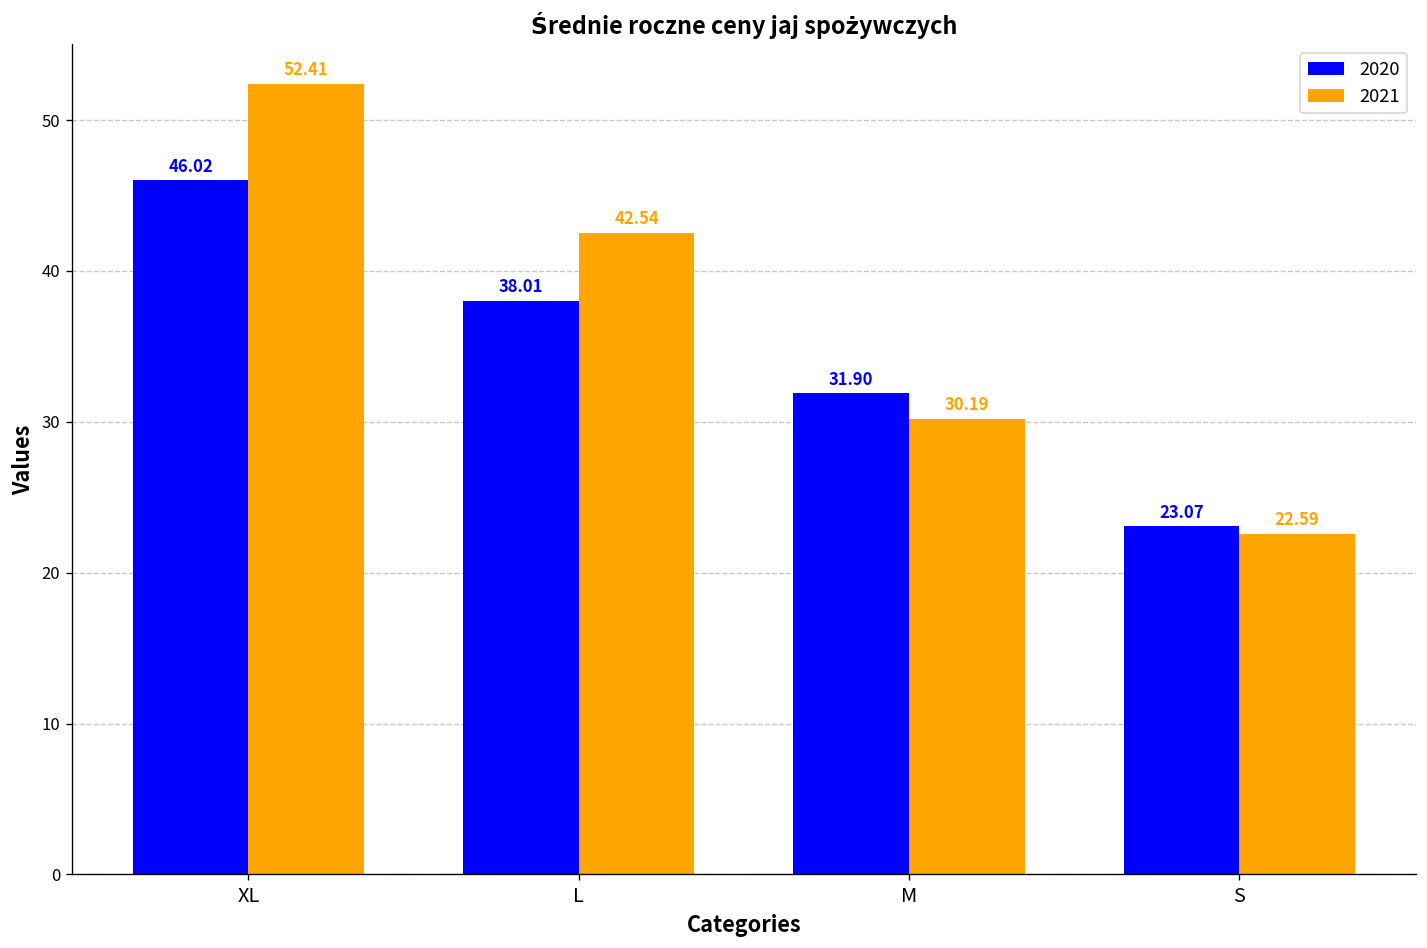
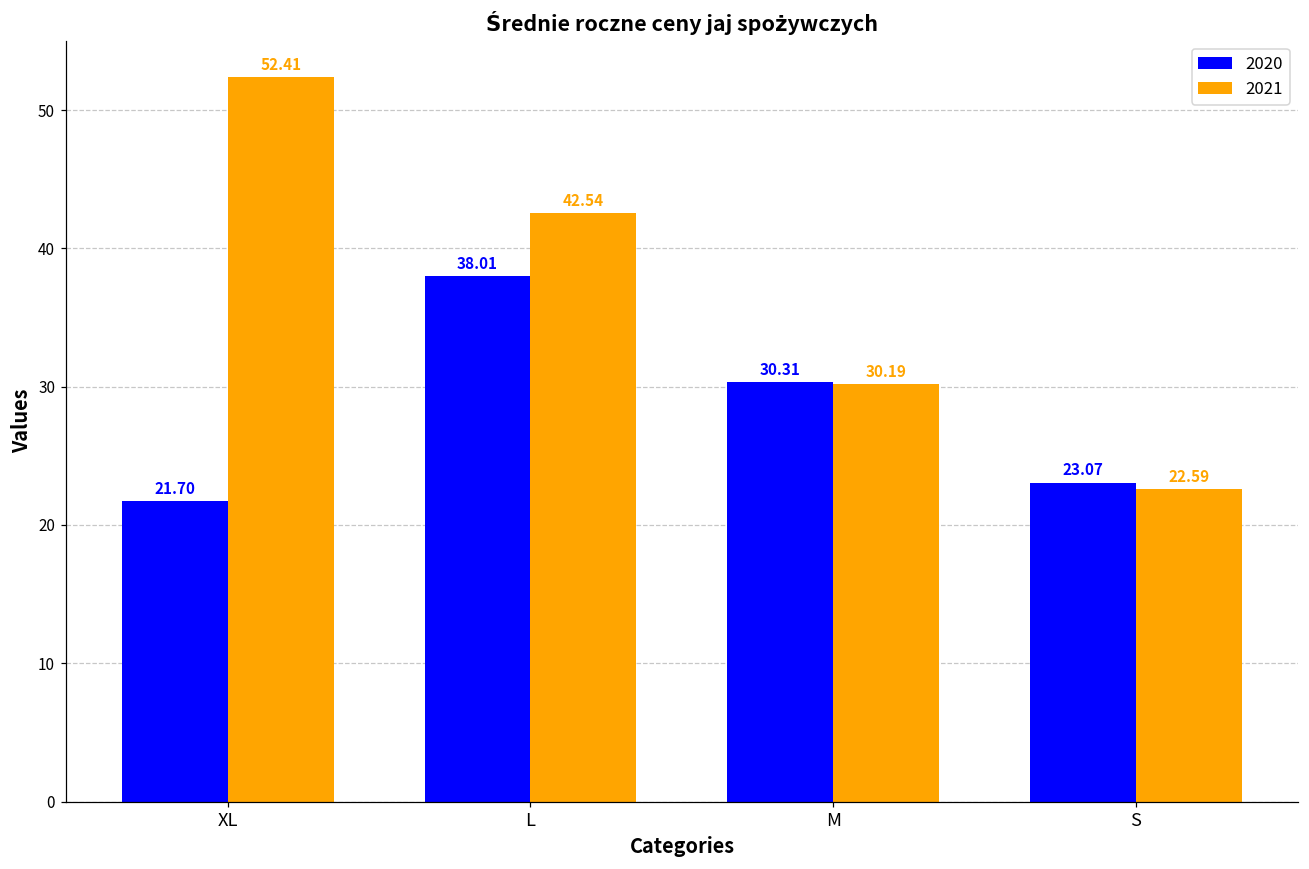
2020, XL: 46.02 -> 21.70
2020, M: 31.90 -> 30.31
